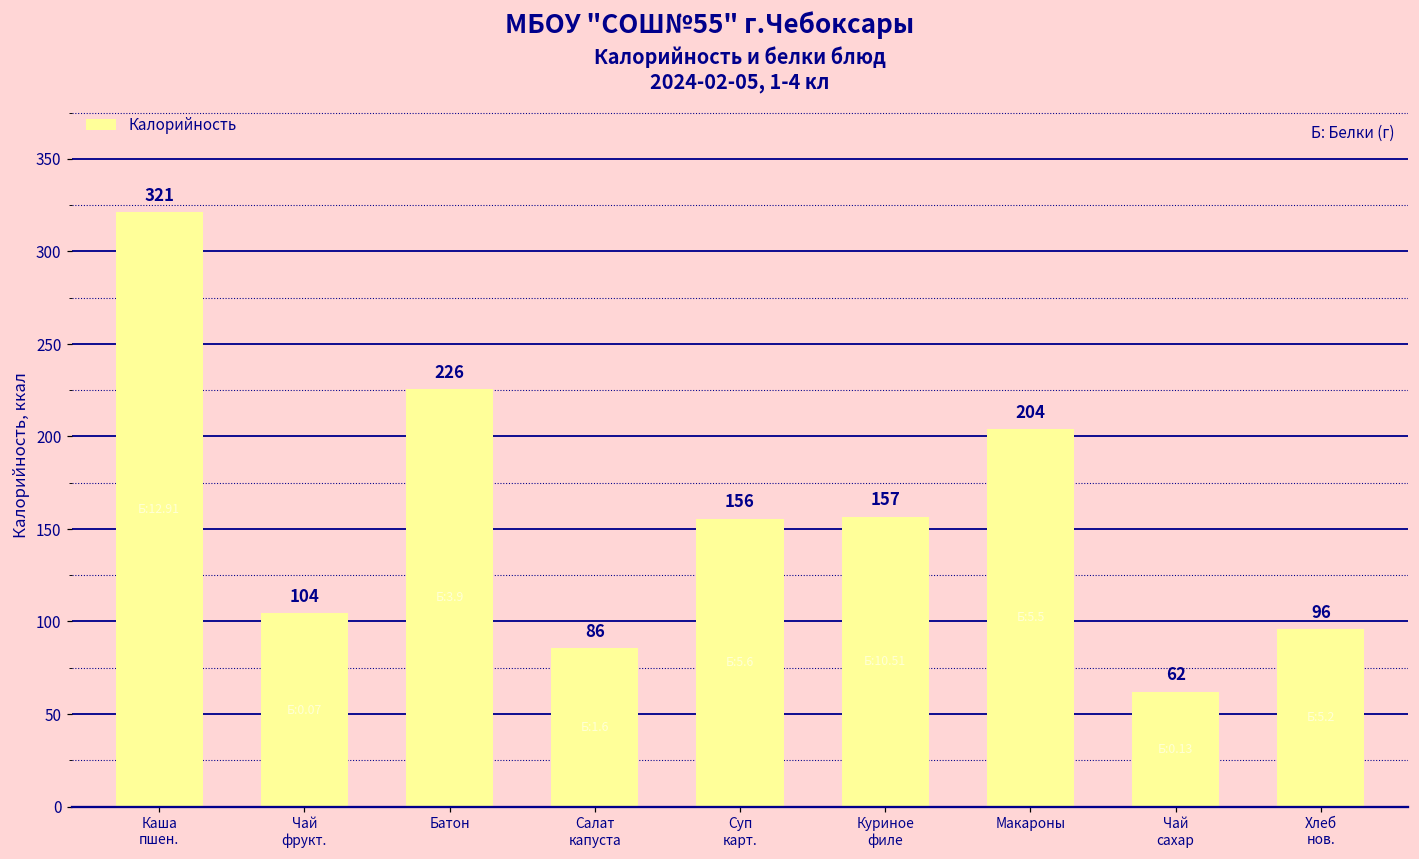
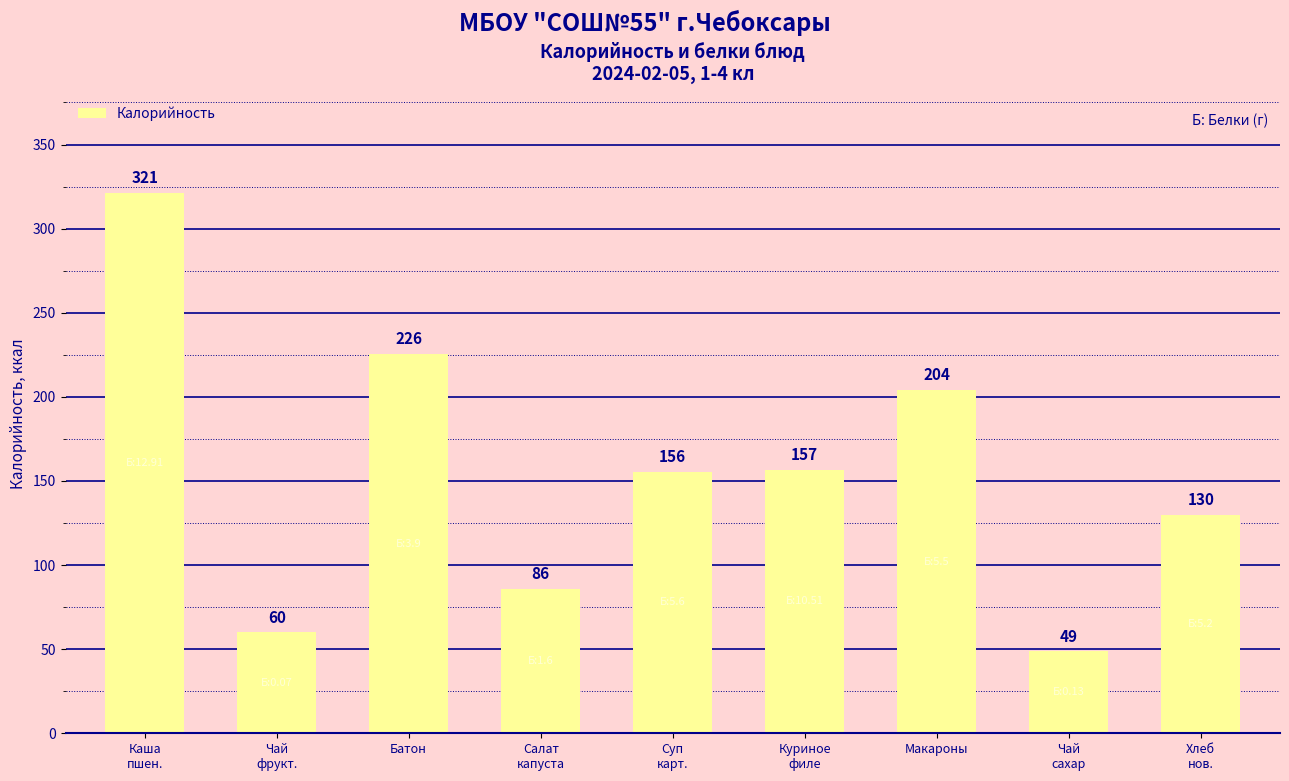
Чай фрукт.: 104 -> 60
Чай сахар: 62 -> 49
Хлеб нов.: 96 -> 130
